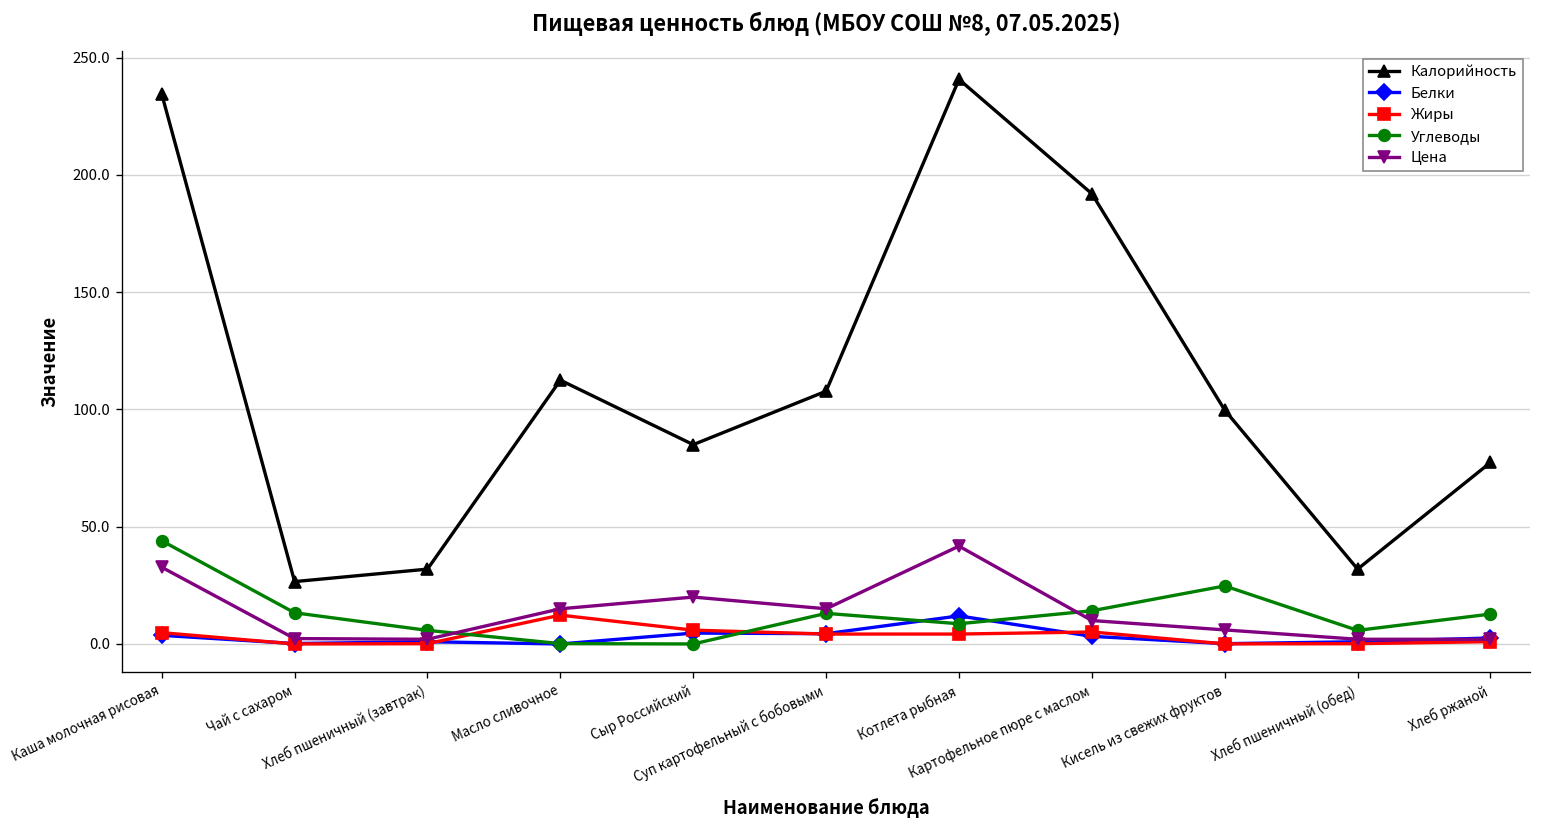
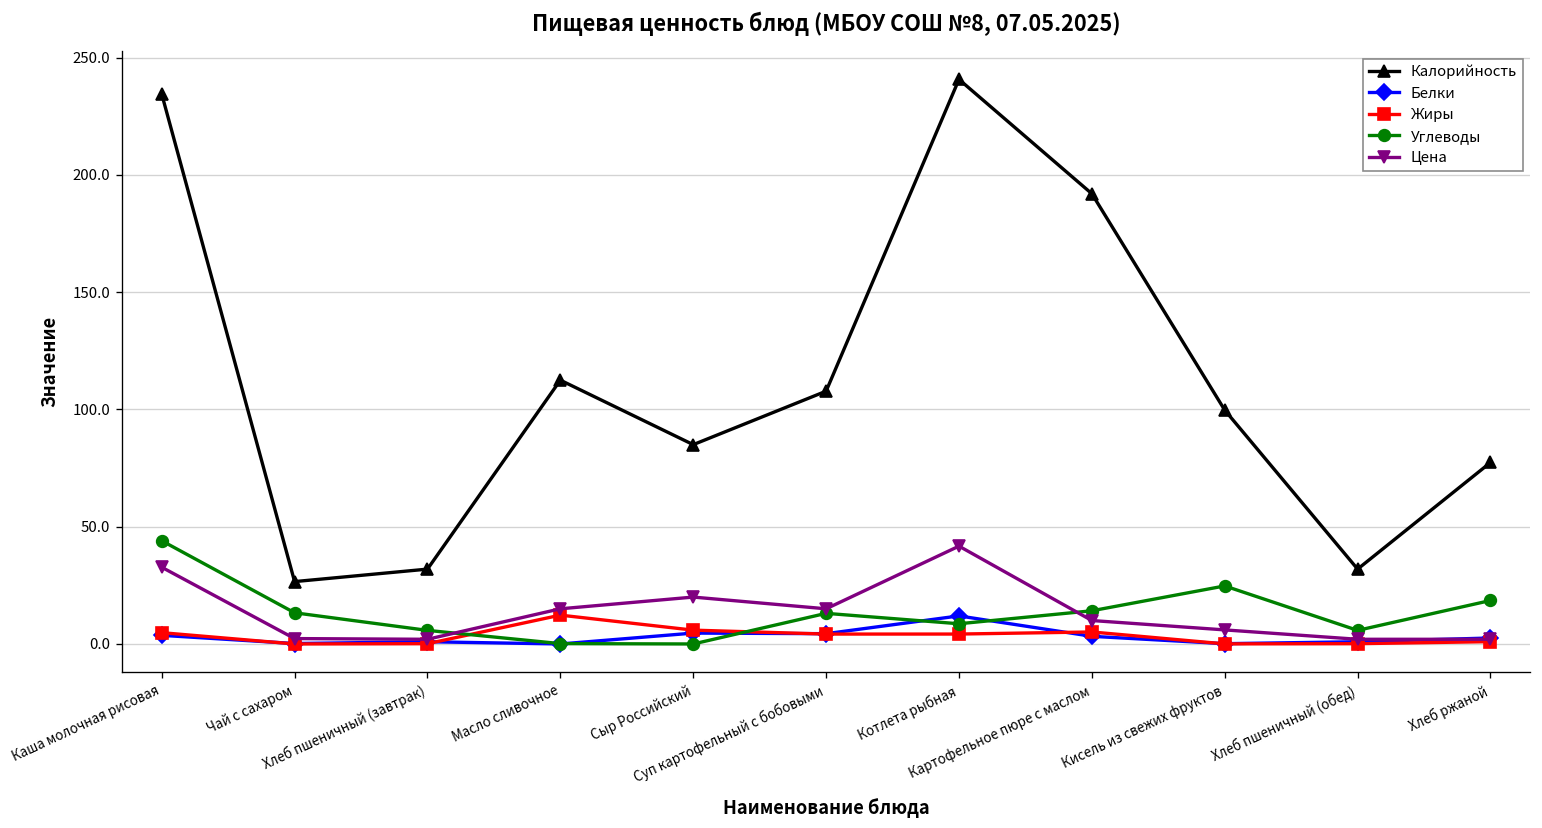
Углеводы, Хлеб ржаной: 13 -> 19
